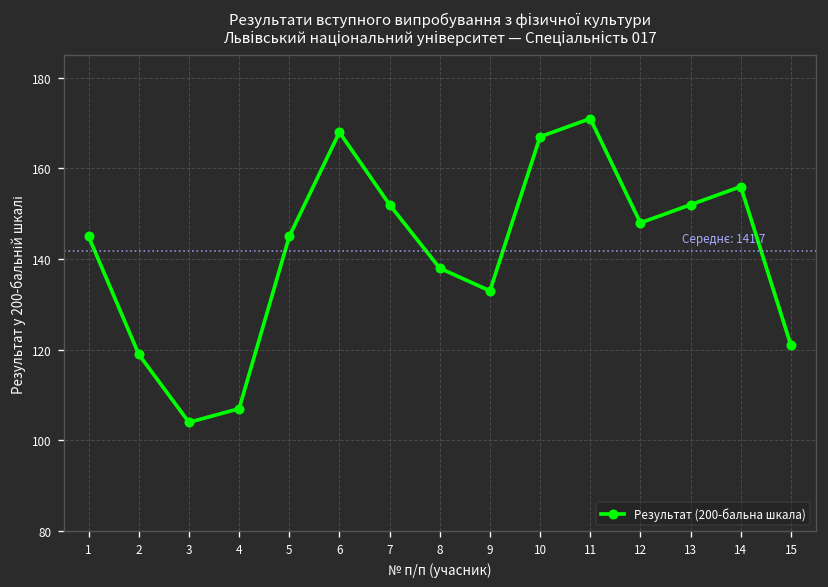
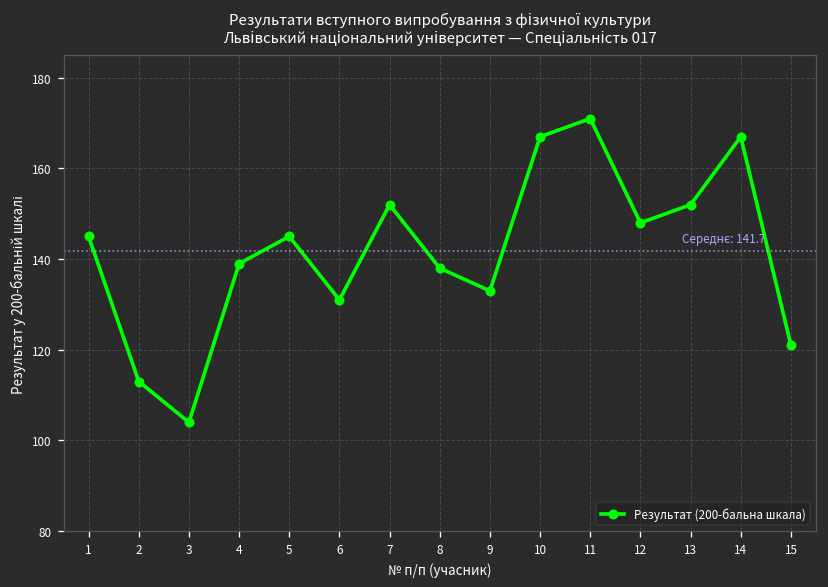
2: 119 -> 113
4: 107 -> 139
6: 168 -> 131
14: 156 -> 167
